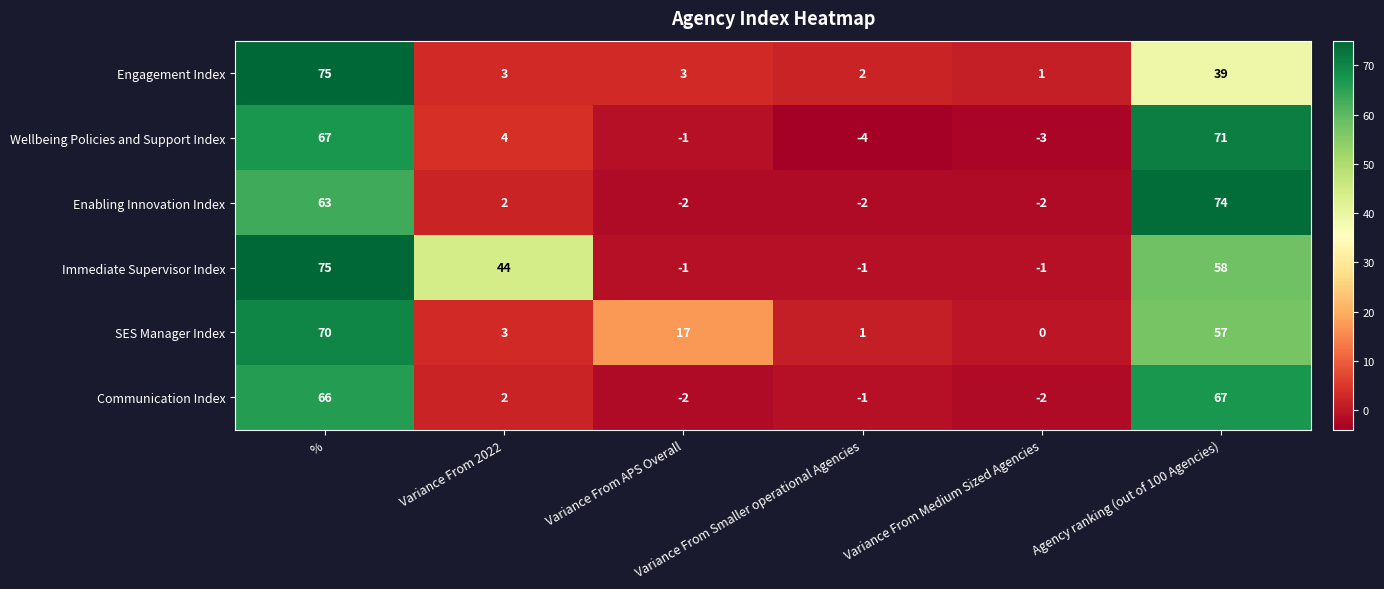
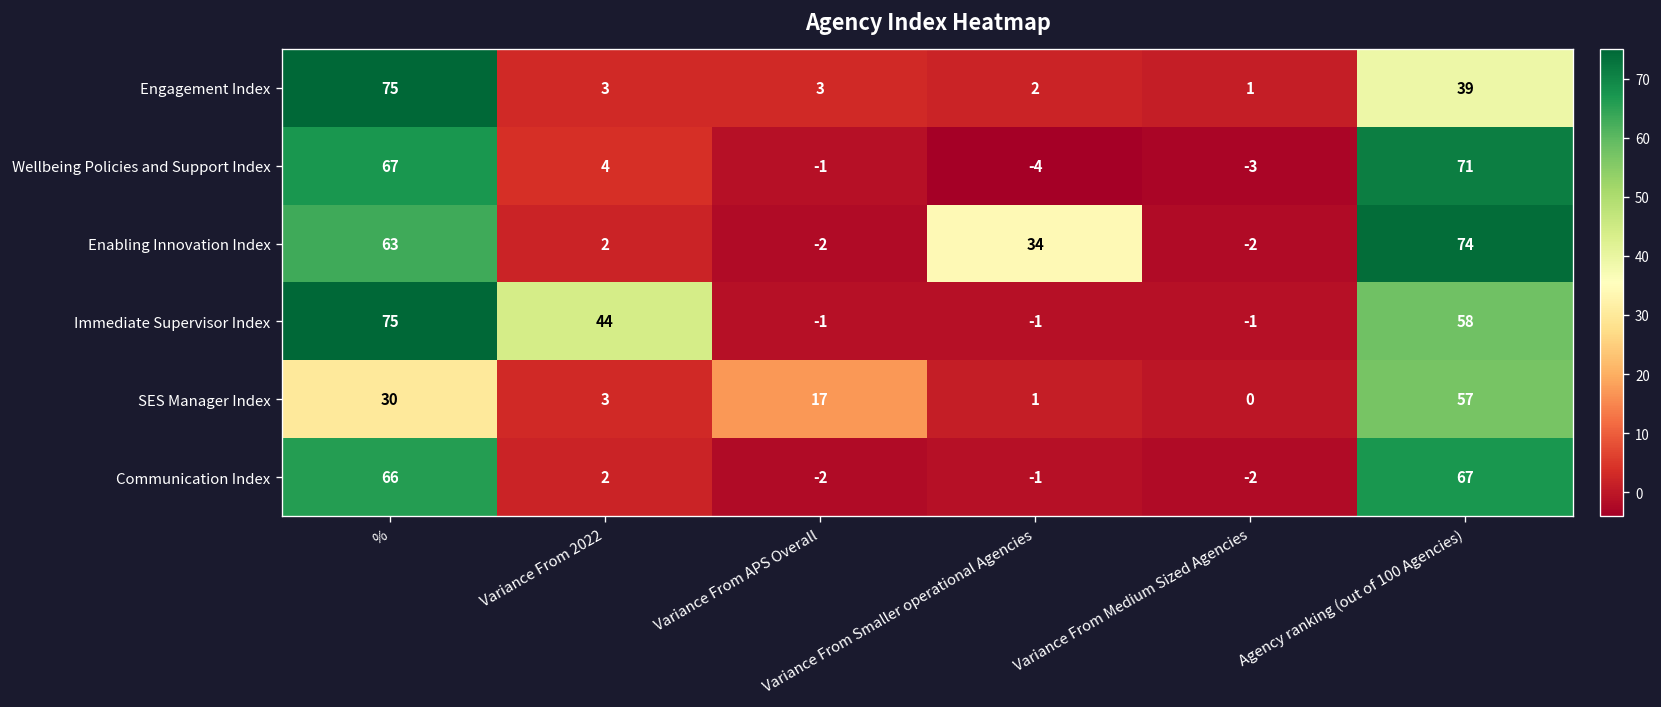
Enabling Innovation Index, Variance From Smaller operational Agencies: -2 -> 34
SES Manager Index, %: 70 -> 30
